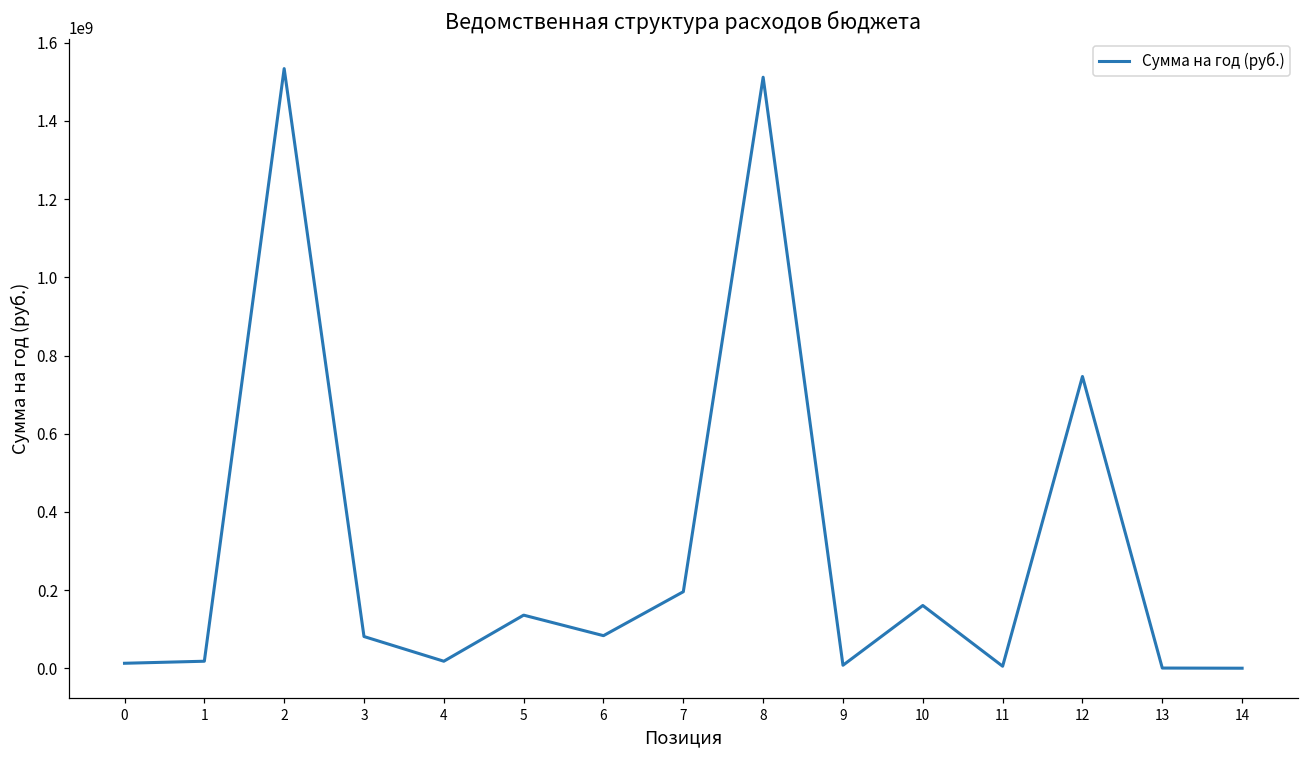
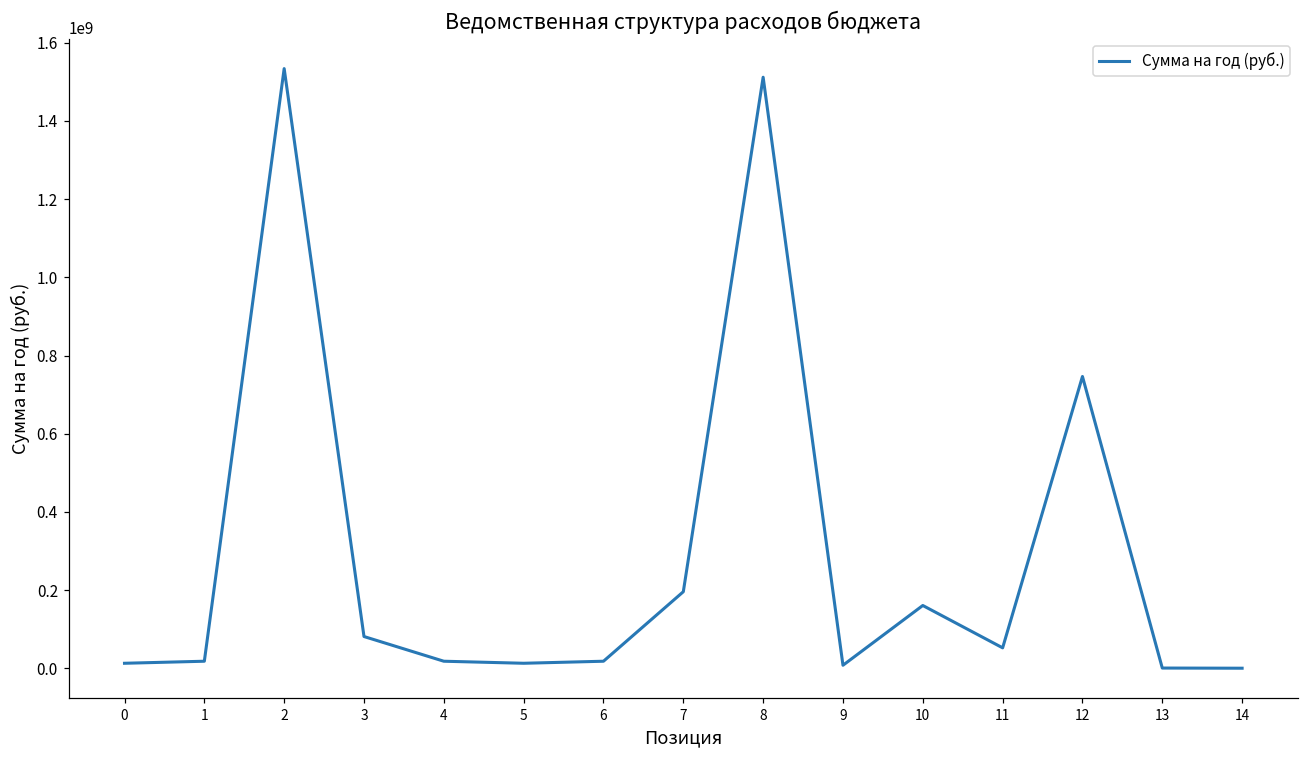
5: 140000000 -> 10000000
6: 80000000 -> 20000000
11: 10000000 -> 50000000
